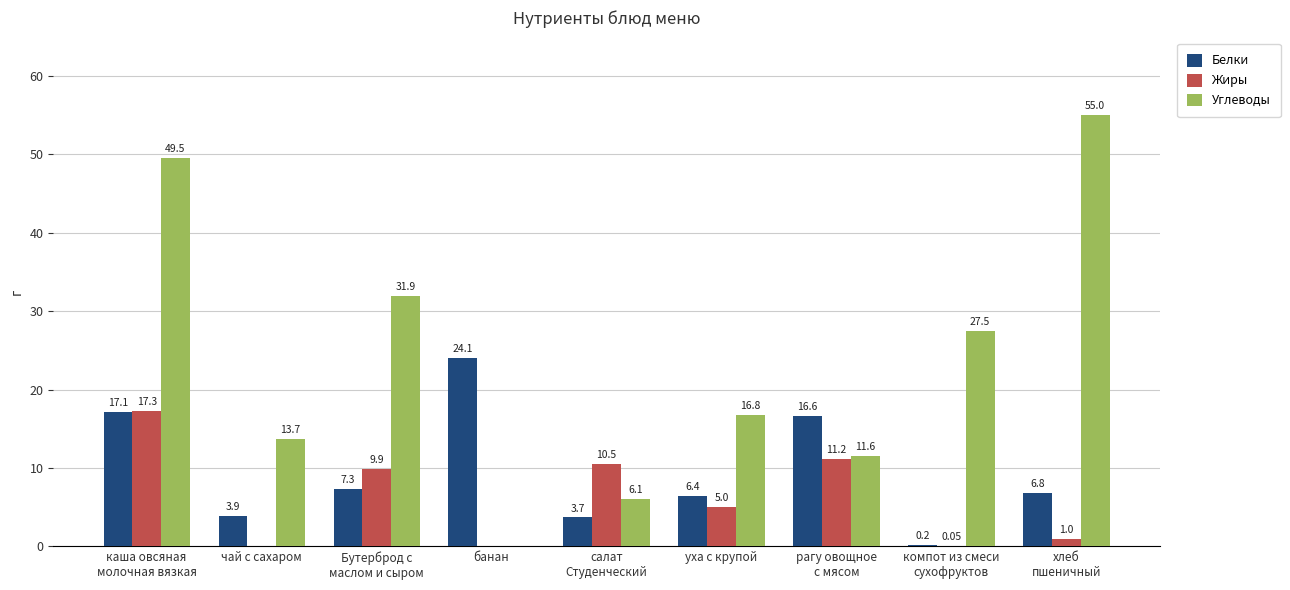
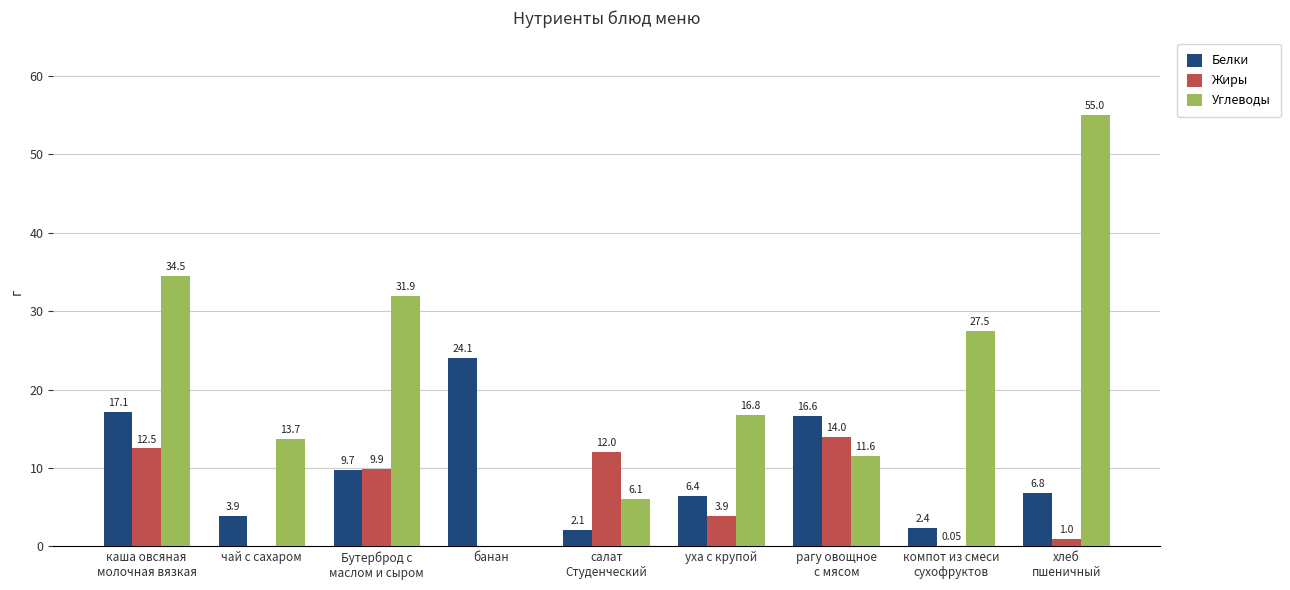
Жиры, каша овсяная молочная вязкая: 17.3 -> 12.5
Углеводы, каша овсяная молочная вязкая: 49.5 -> 34.5
Белки, Бутерброд с маслом и сыром: 7.3 -> 9.7
Белки, салат Студенческий: 3.7 -> 2.1
Жиры, салат Студенческий: 10.5 -> 12.0
Жиры, уха с крупой: 5.0 -> 3.9
Жиры, рагу овощное с мясом: 11.2 -> 14.0
Белки, компот из смеси сухофруктов: 0.2 -> 2.4
